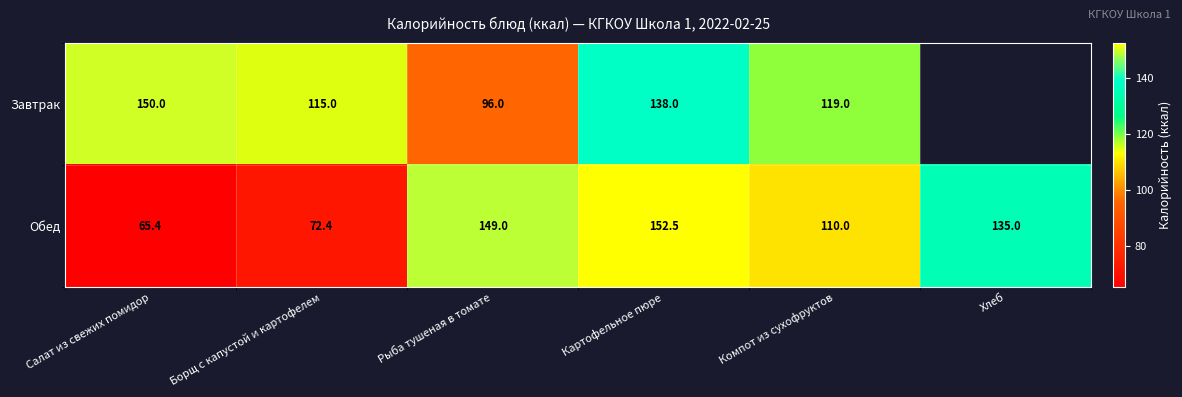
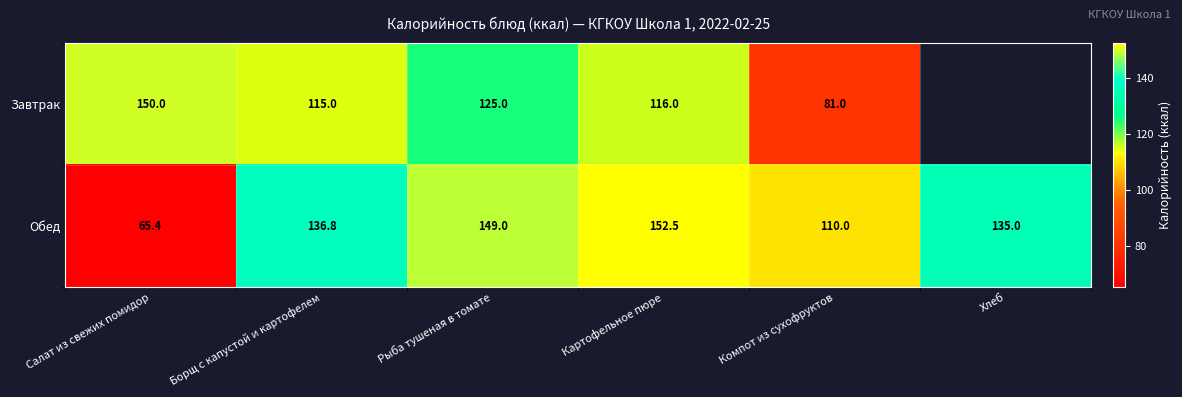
Завтрак, Рыба тушеная в томате: 96.0 -> 125.0
Завтрак, Картофельное пюре: 138.0 -> 116.0
Завтрак, Компот из сухофруктов: 119.0 -> 81.0
Обед, Борщ с капустой и картофелем: 72.4 -> 136.8
